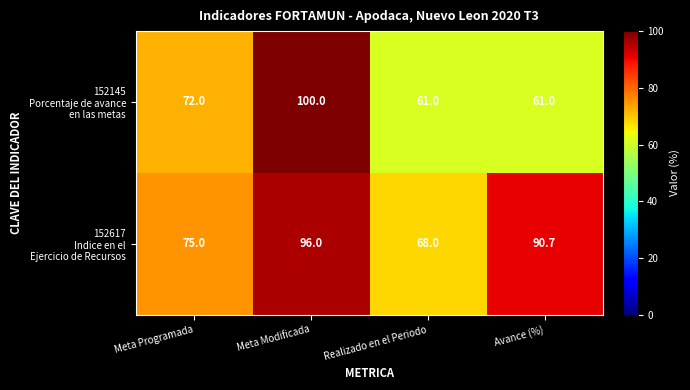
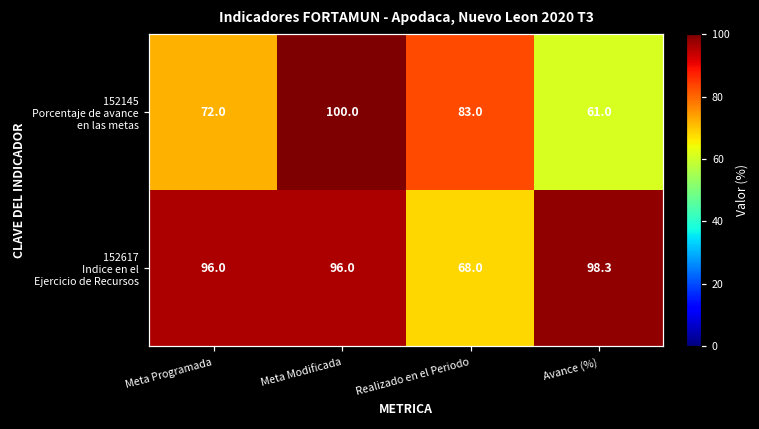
152145 Porcentaje de avance en las metas, Realizado en el Periodo: 61.0 -> 83.0
152617 Indice en el Ejercicio de Recursos, Meta Programada: 75.0 -> 96.0
152617 Indice en el Ejercicio de Recursos, Avance (%): 90.7 -> 98.3
